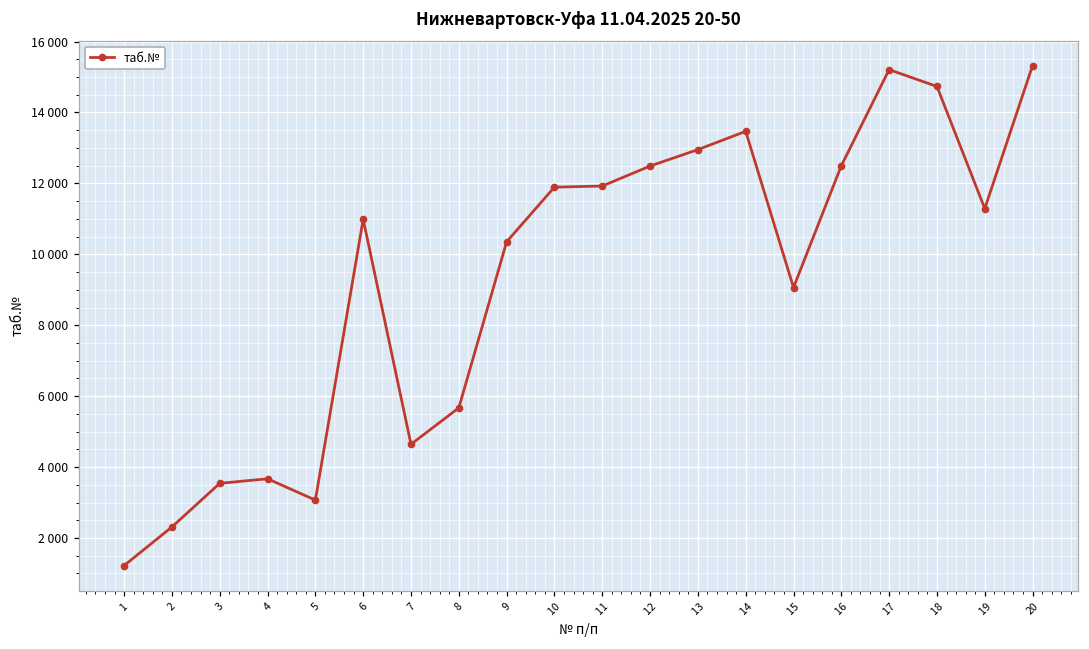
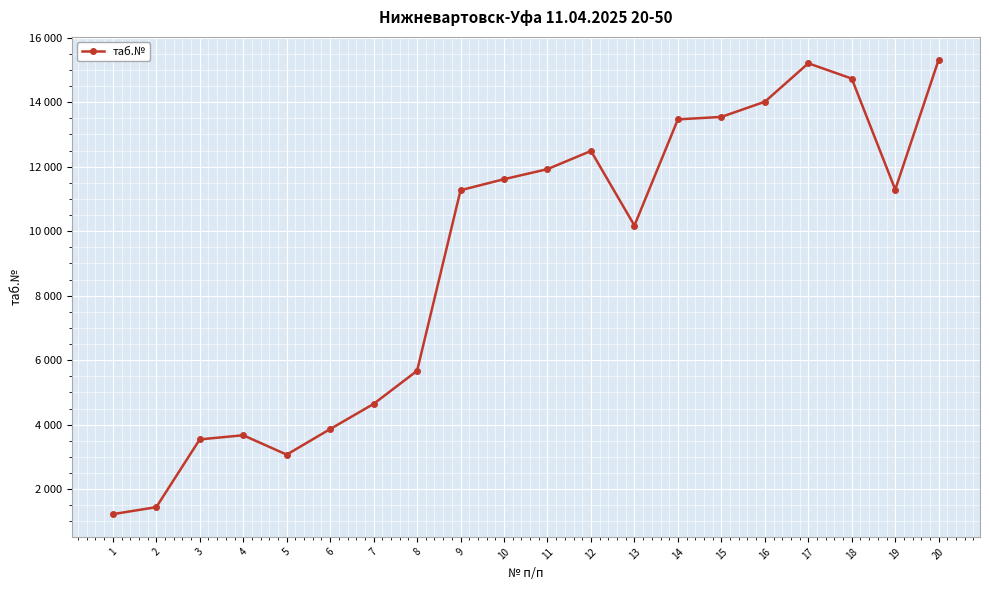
2: 2300 -> 1400
6: 11000 -> 3900
9: 10400 -> 11300
10: 11900 -> 11600
13: 13000 -> 10200
15: 9100 -> 13500
16: 12500 -> 14000
